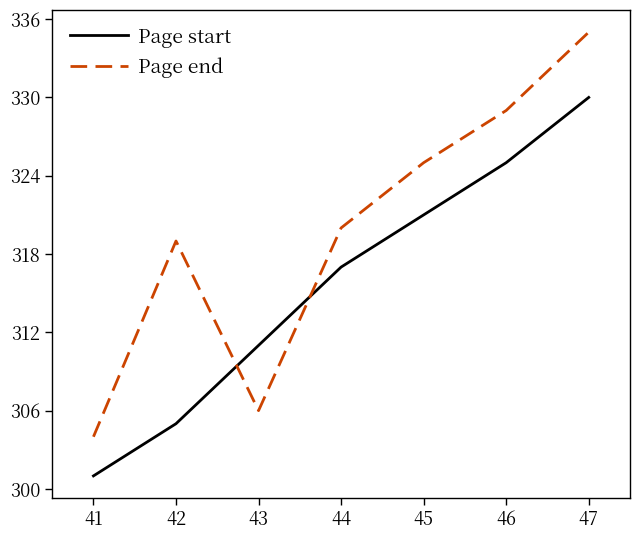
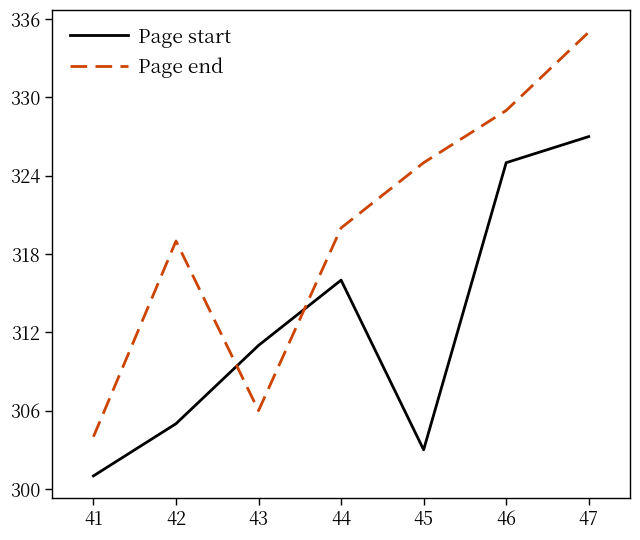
Page start, 44: 317 -> 316
Page start, 45: 321 -> 303
Page start, 47: 330 -> 327
